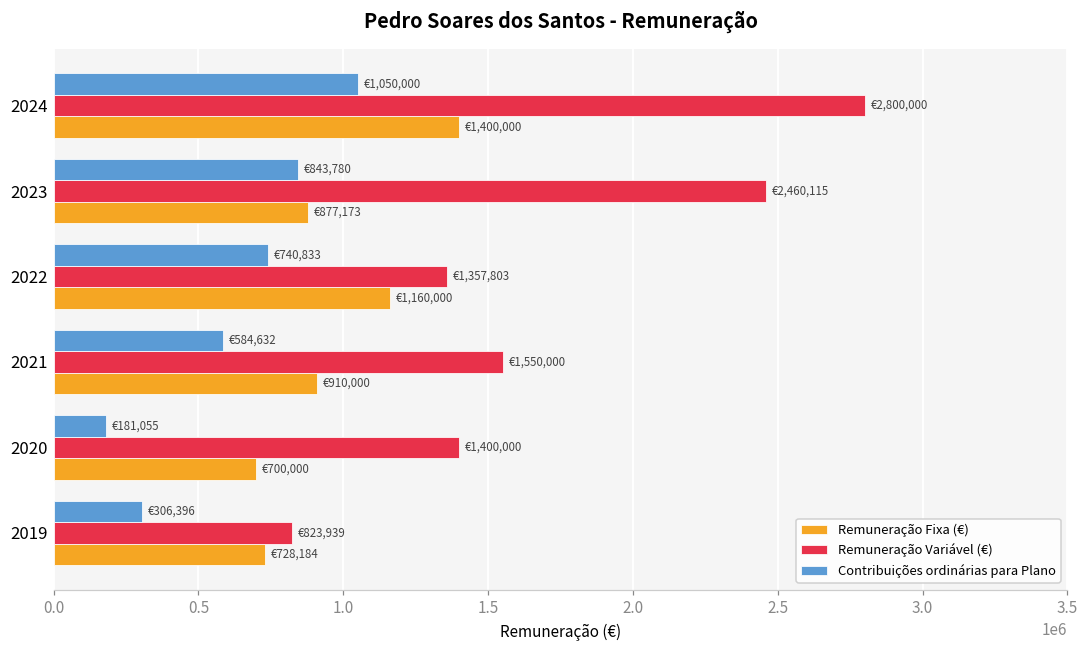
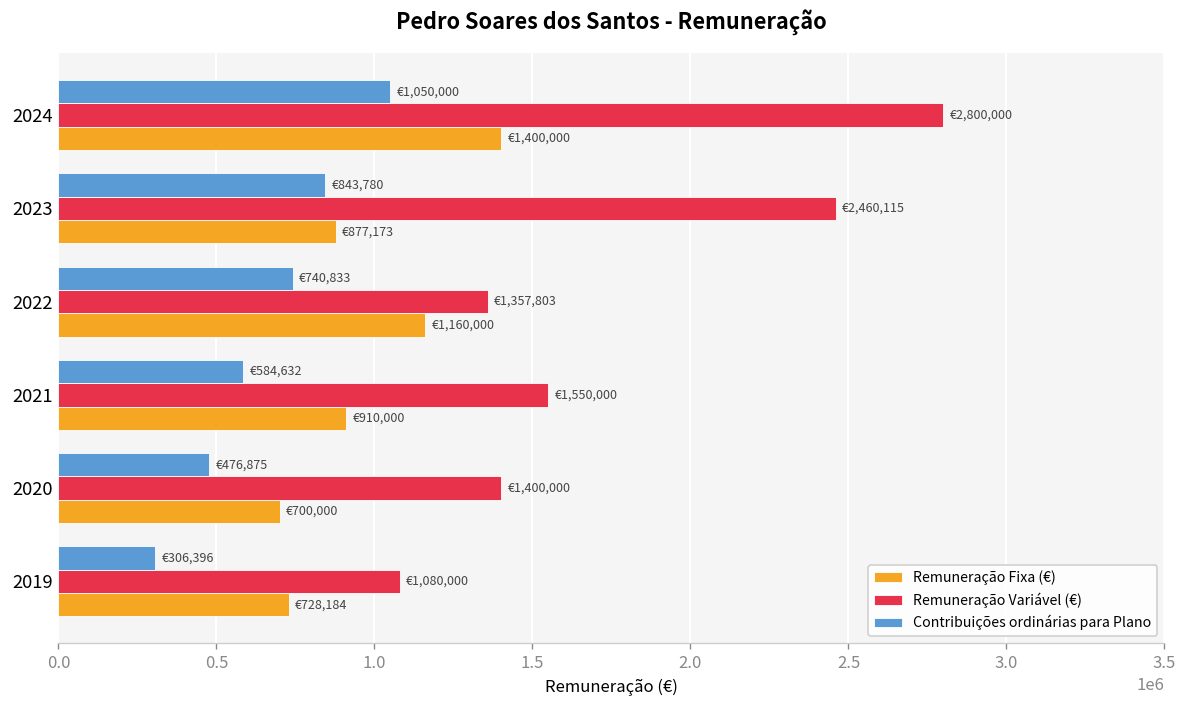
Contribuições ordinárias para Plano, 2020: €181,055 -> €476,875
Remuneração Variável (€), 2019: €823,939 -> €1,080,000
